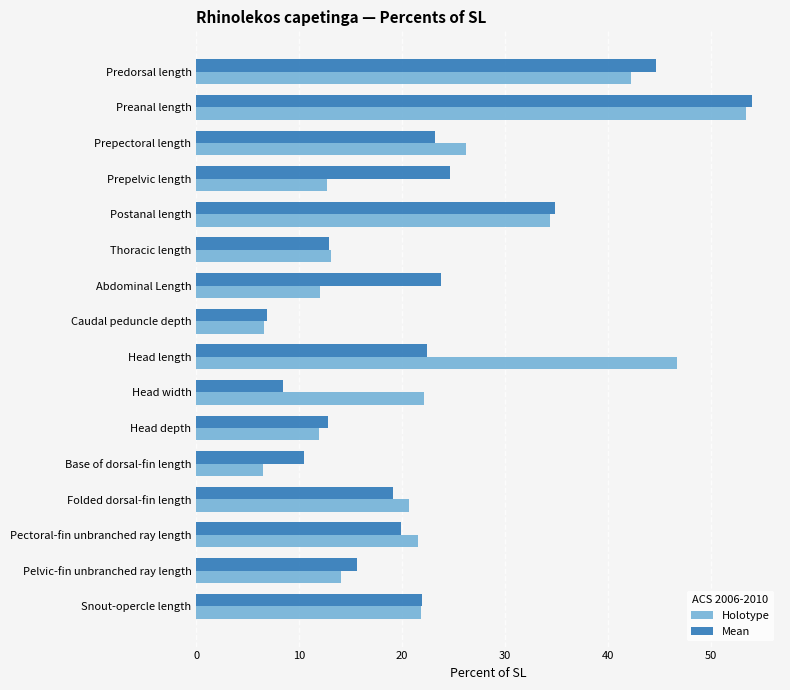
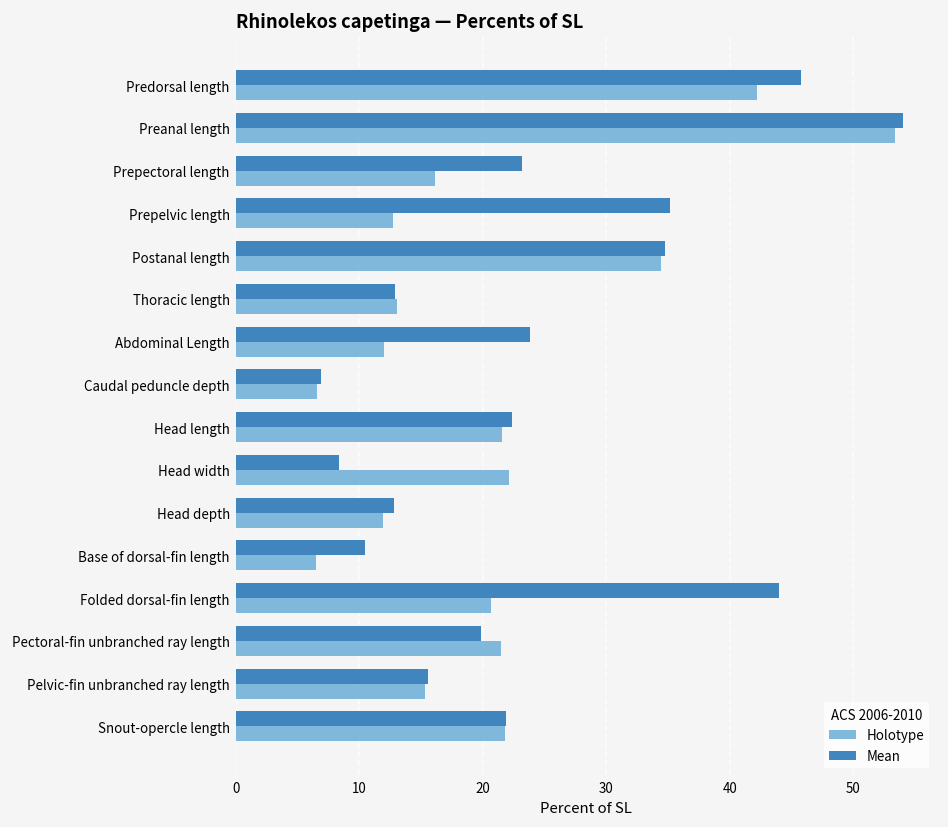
Mean, Predorsal length: 44.7 -> 45.8
Holotype, Prepectoral length: 26.2 -> 16.1
Mean, Prepelvic length: 24.6 -> 35.2
Holotype, Head length: 46.7 -> 21.6
Mean, Folded dorsal-fin length: 19.1 -> 44.0
Holotype, Pelvic-fin unbranched ray length: 14.1 -> 15.3
